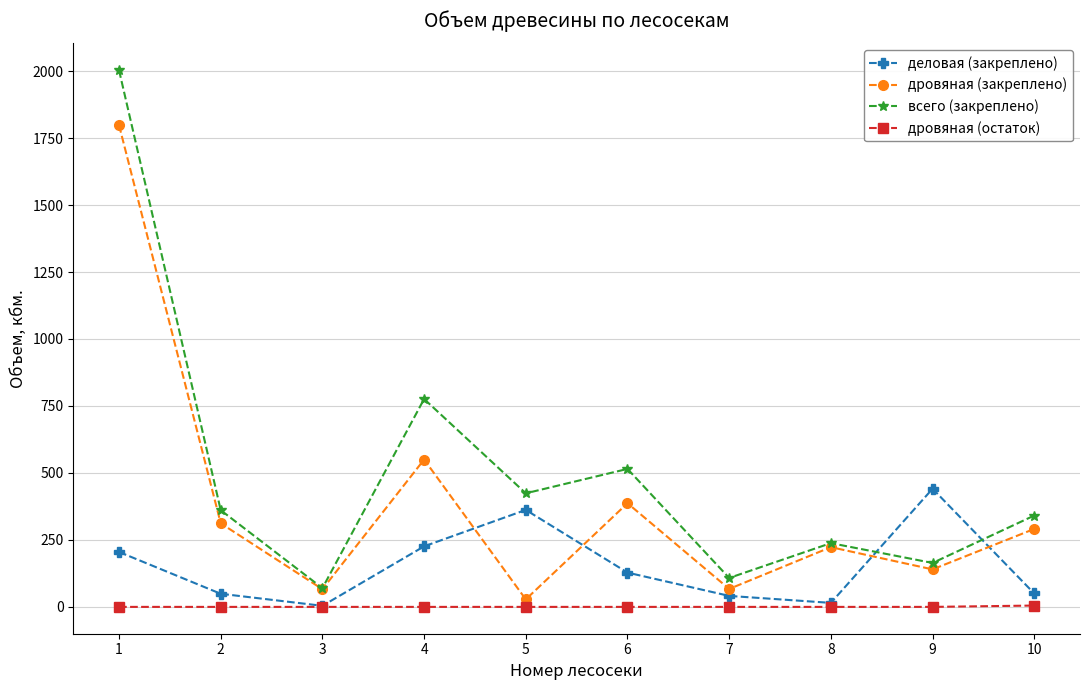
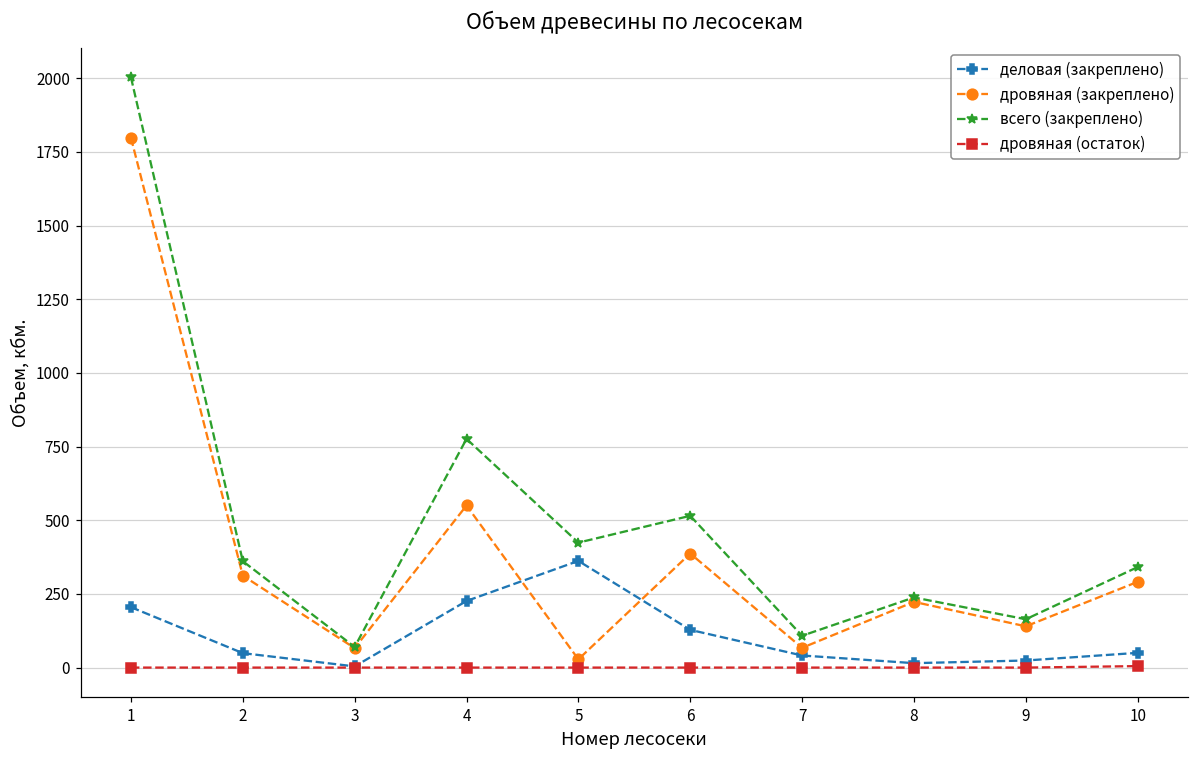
деловая (закреплено), 9: 440 -> 20
